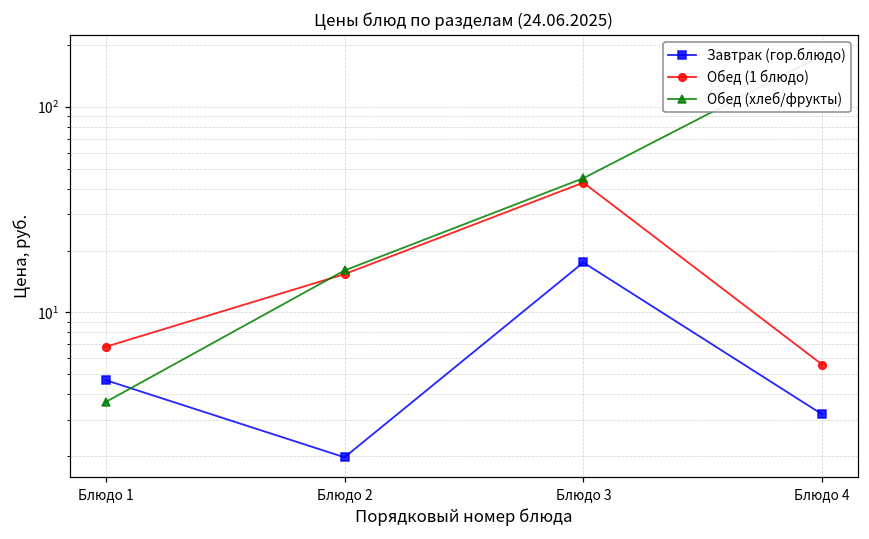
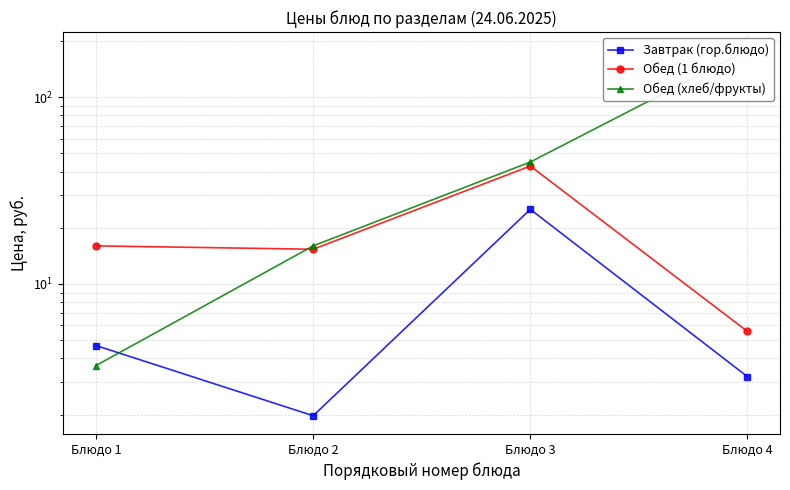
Обед (1 блюдо), Блюдо 1: 6.8 -> 16
Завтрак (гор.блюдо), Блюдо 3: 18 -> 25
